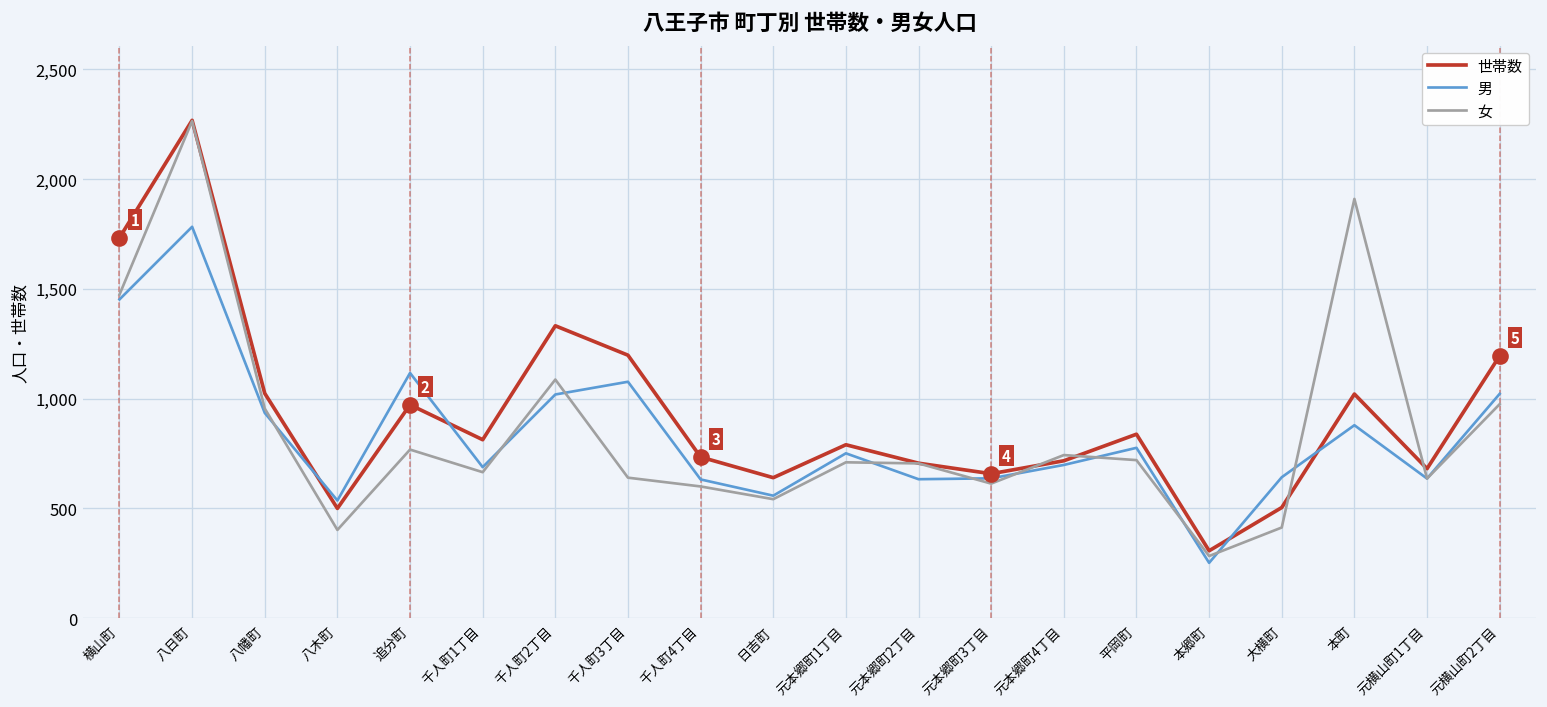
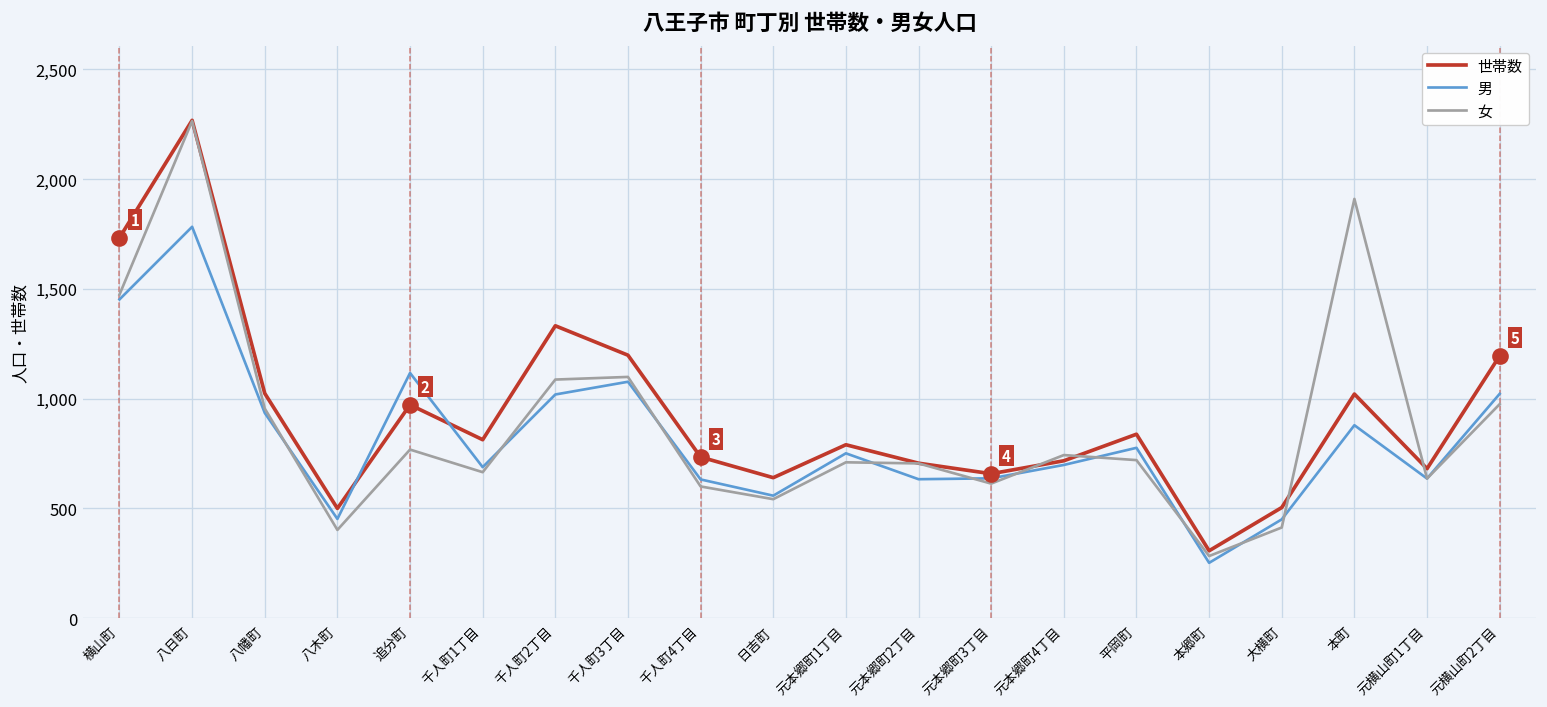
男, 八木町: 540 -> 450
女, 千人町3丁目: 640 -> 1,100
男, 大横町: 640 -> 450
